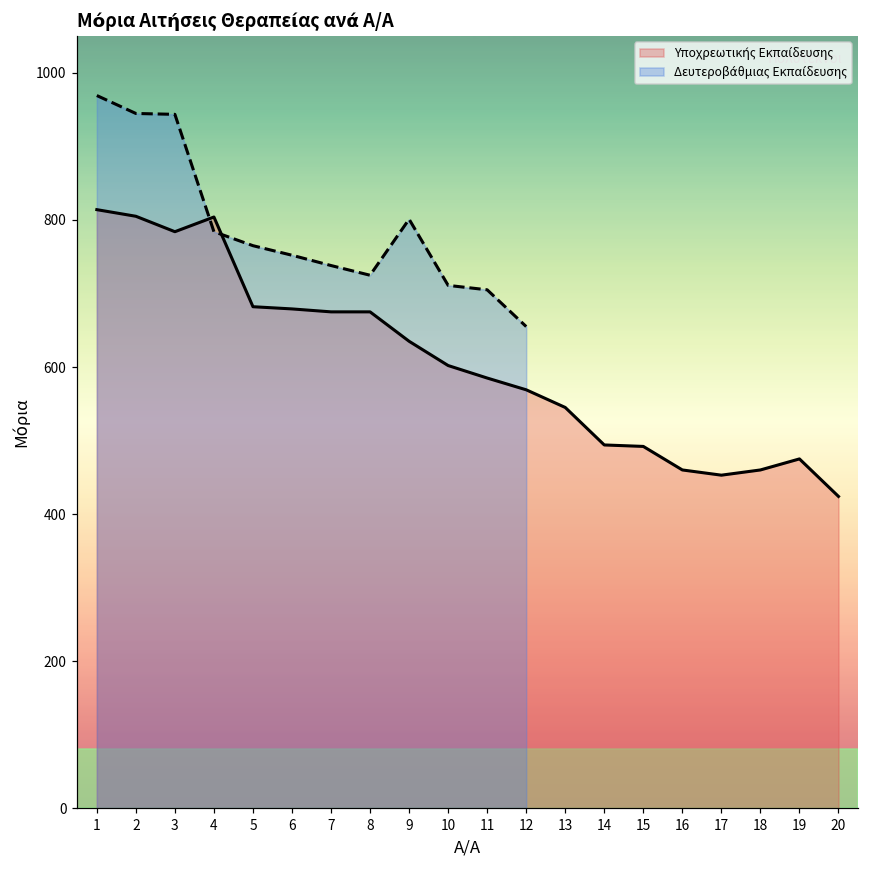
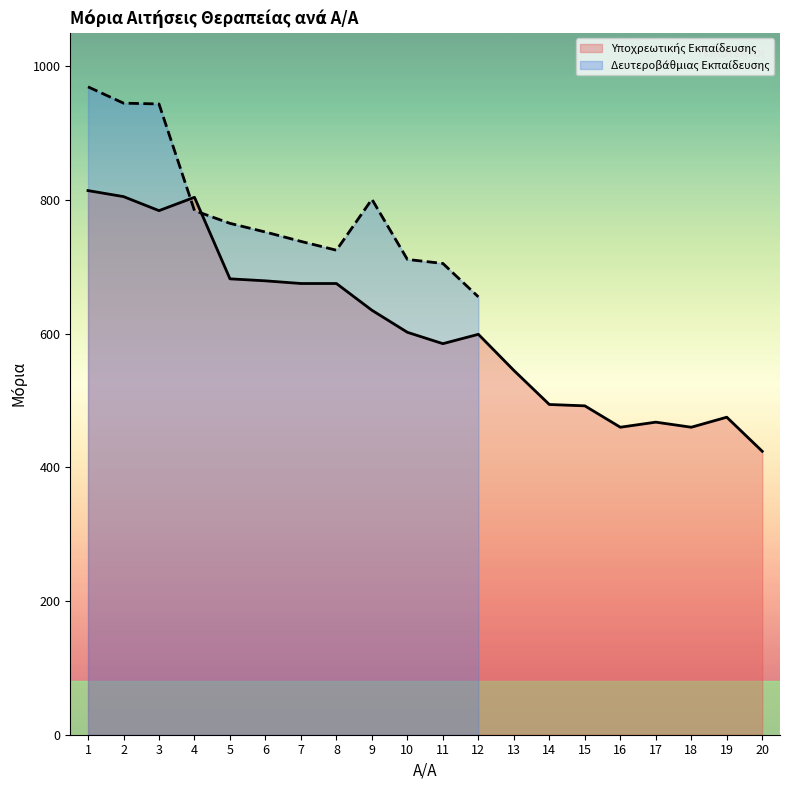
Υποχρεωτικής Εκπαίδευσης, 12: 570 -> 600
Υποχρεωτικής Εκπαίδευσης, 17: 450 -> 470
